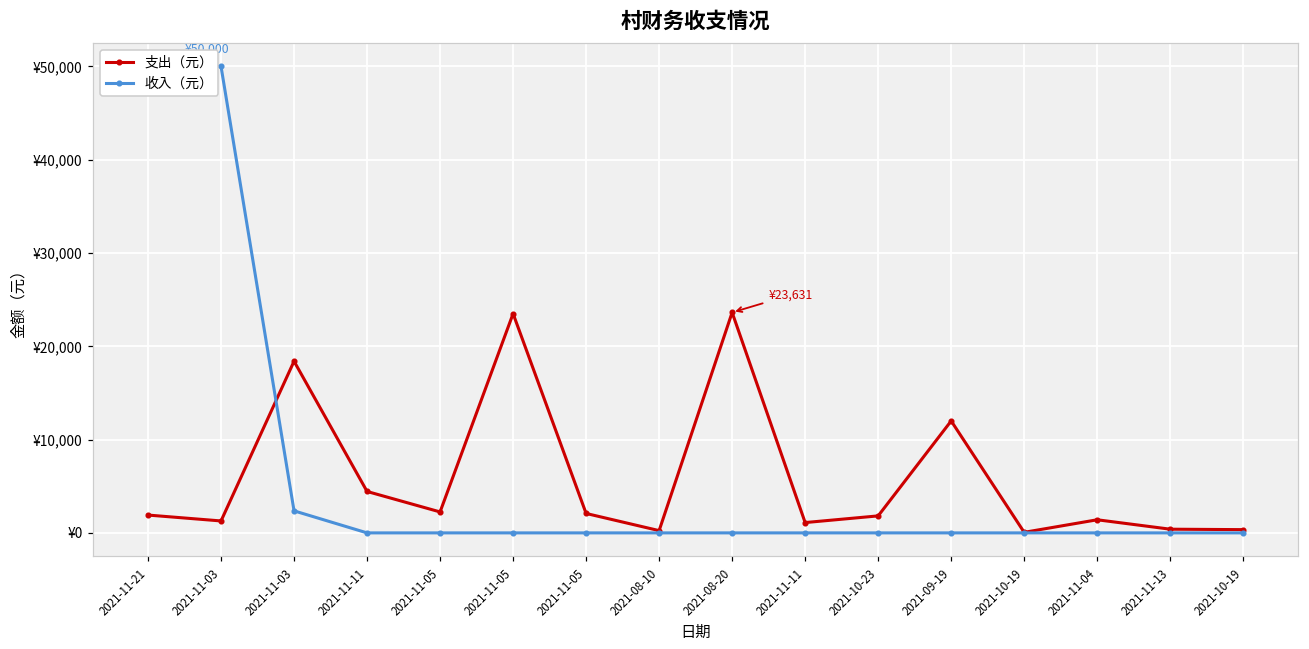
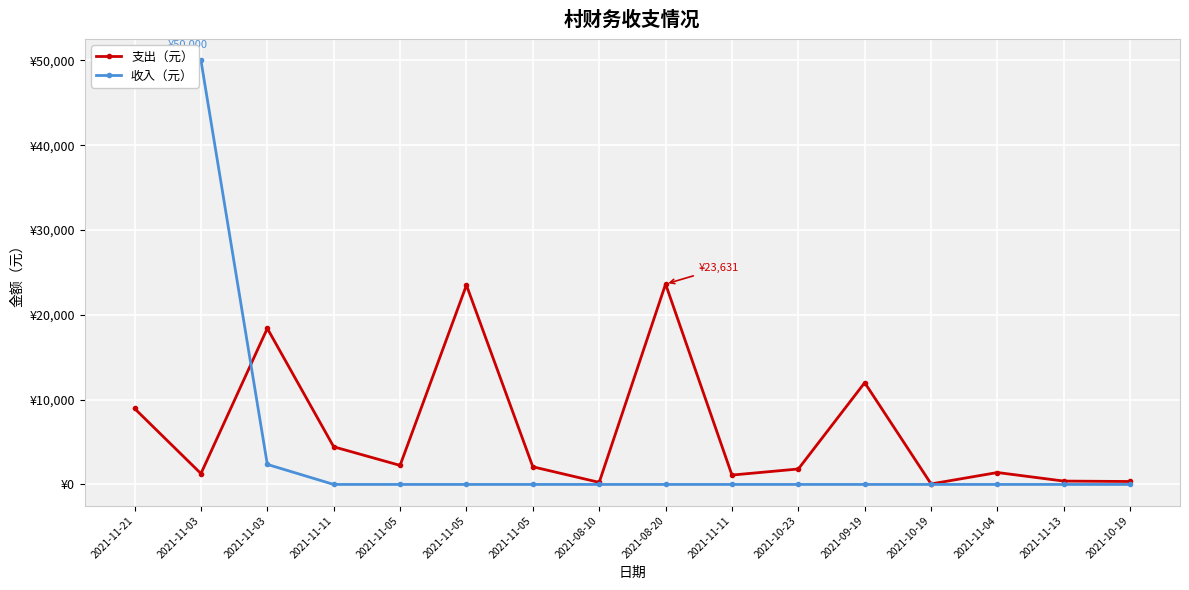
支出（元）, 2021-11-21: ¥2,000 -> ¥9,000
